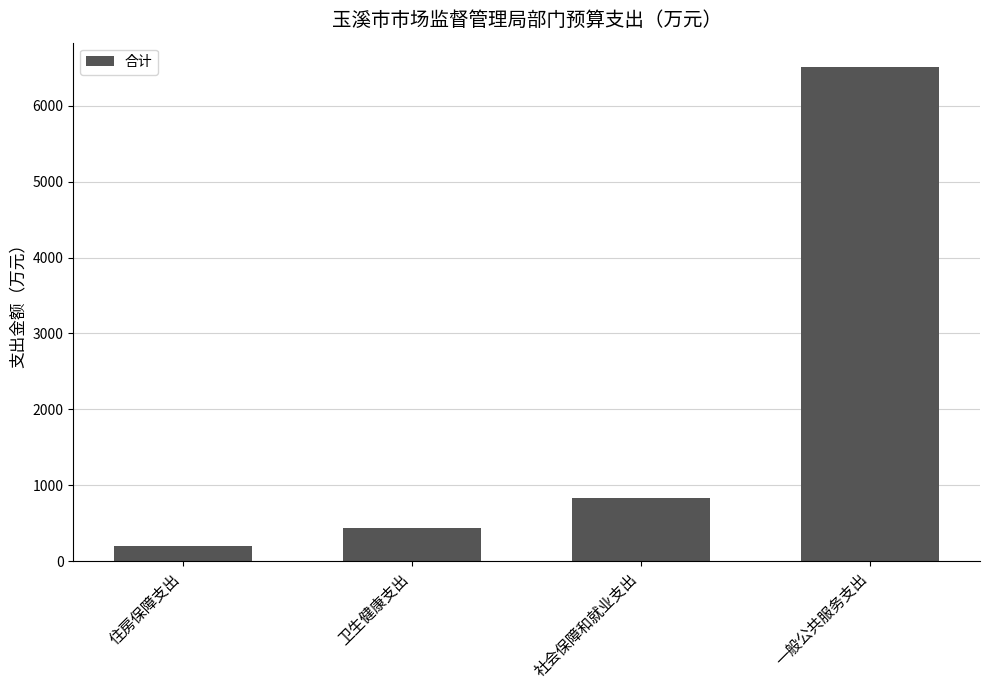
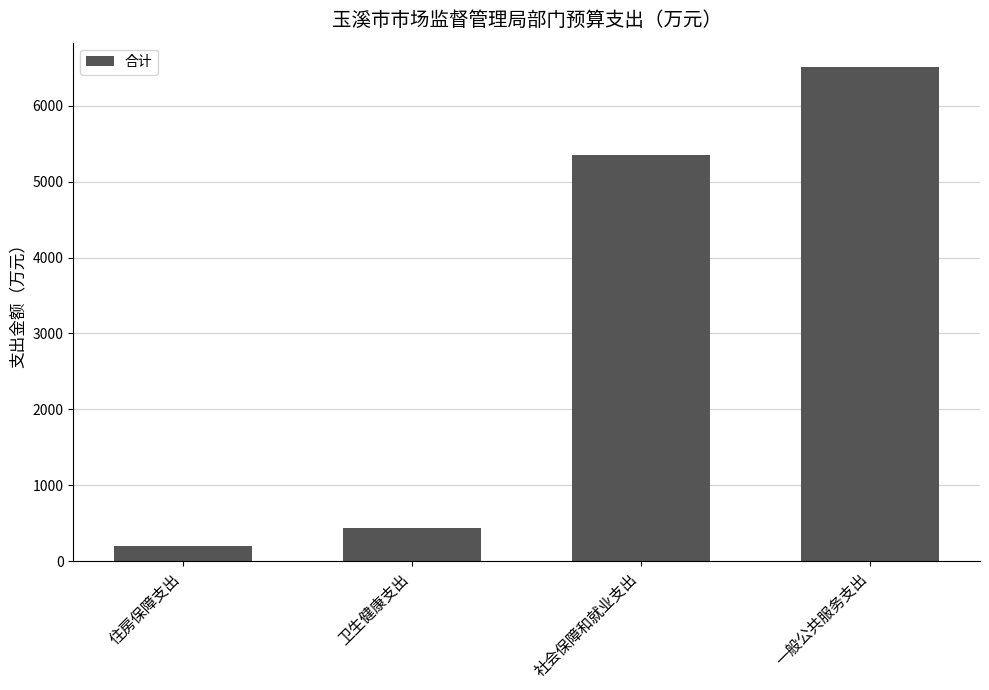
社会保障和就业支出: 800 -> 5400
